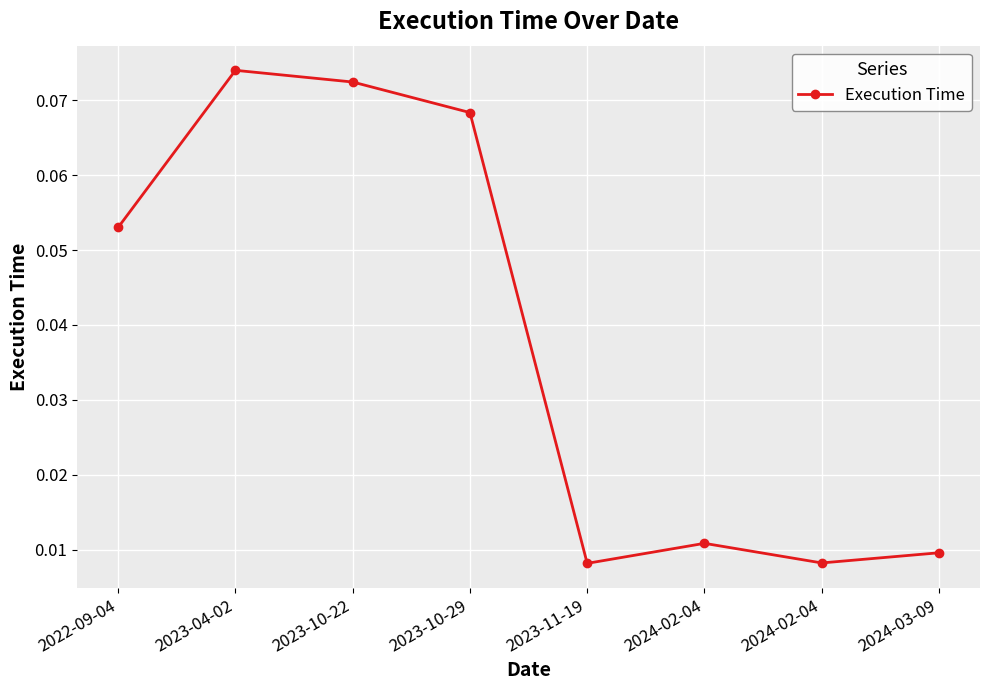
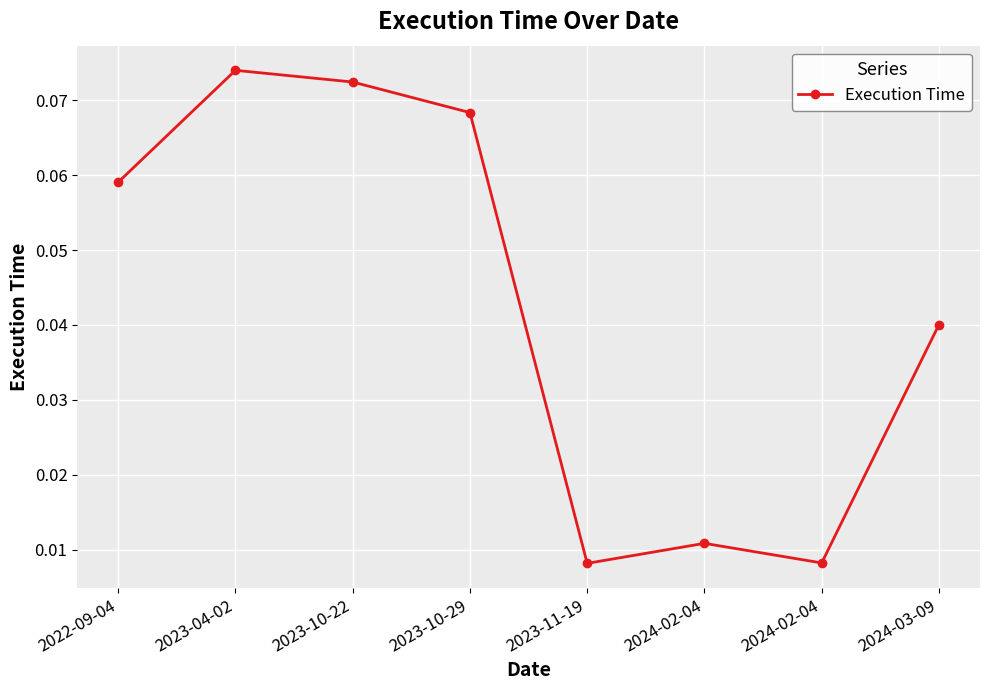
2022-09-04: 0.053 -> 0.059
2024-03-09: 0.010 -> 0.040
